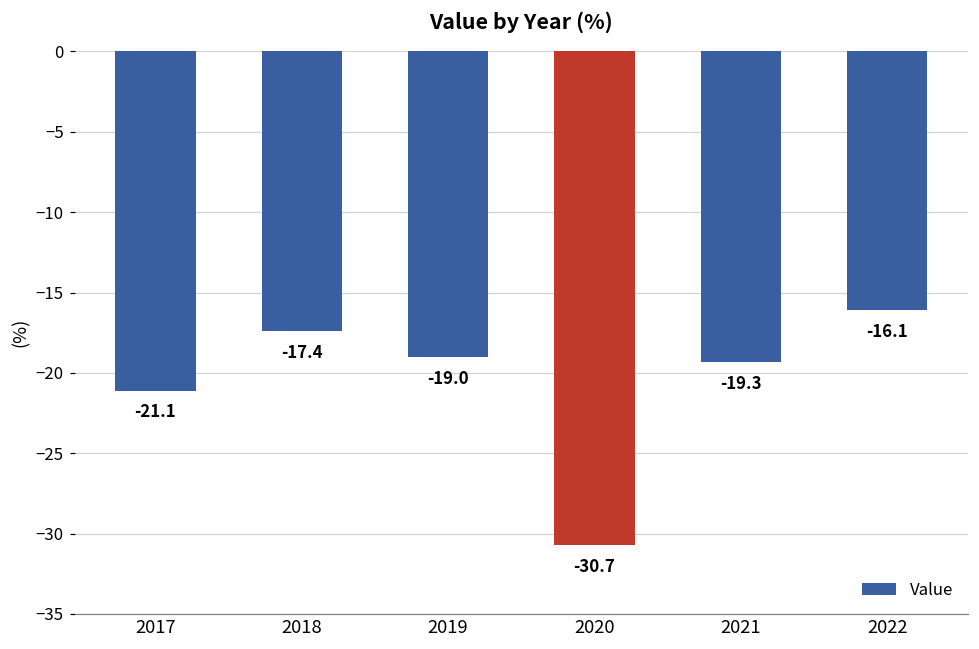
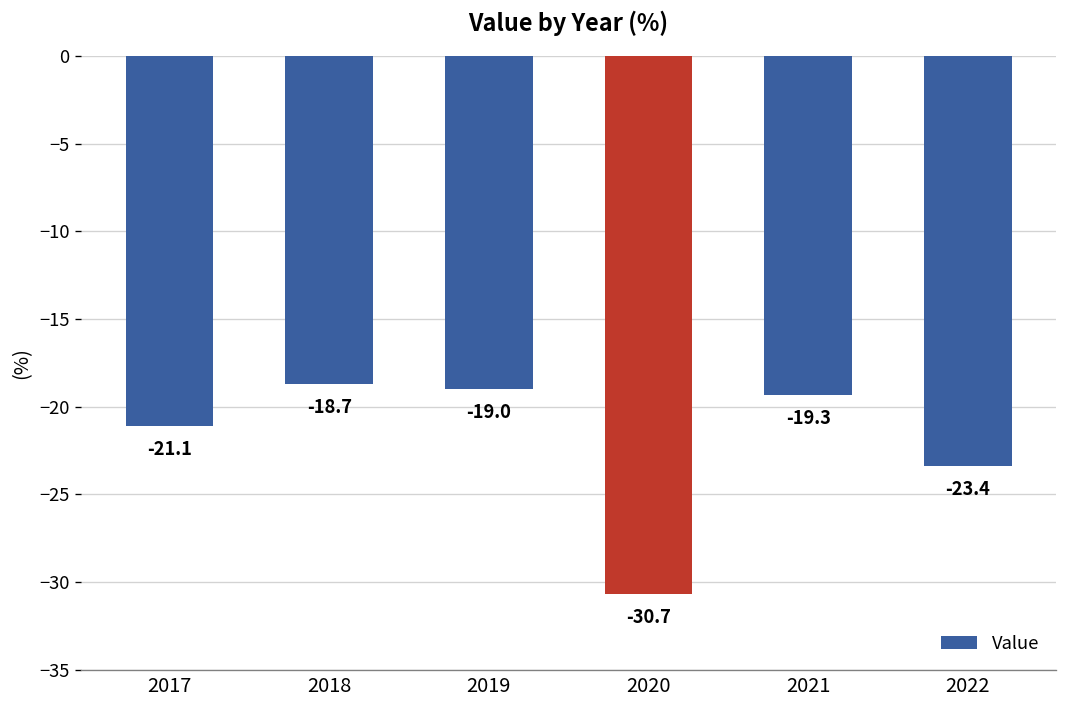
2018: -17.4 -> -18.7
2022: -16.1 -> -23.4
